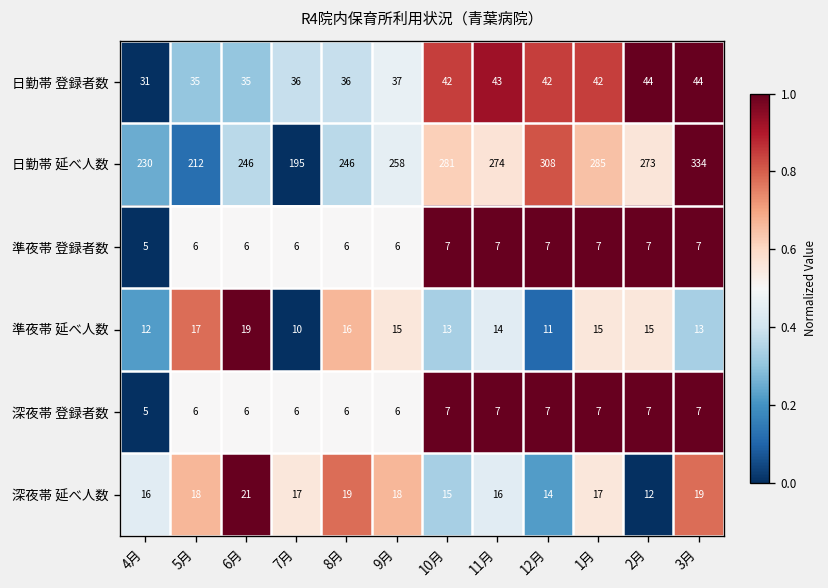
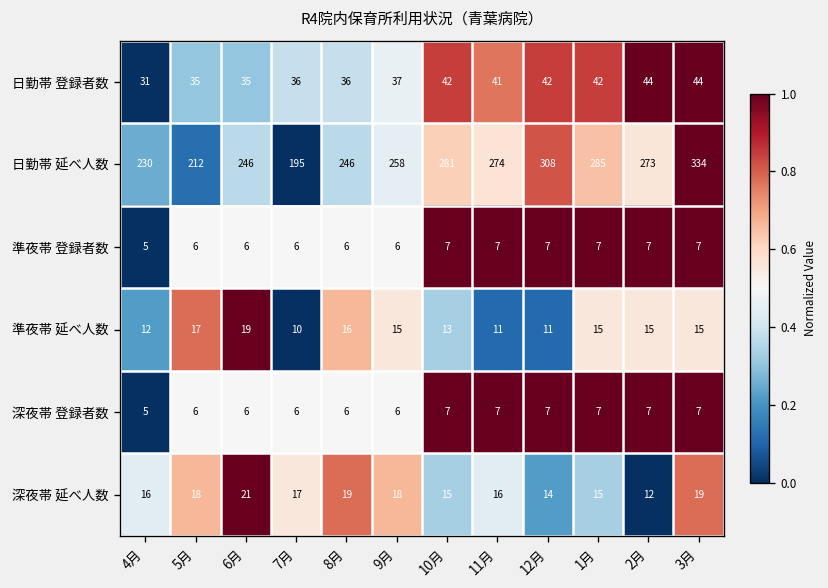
日勤帯 登録者数, 11月: 43 -> 41
準夜帯 延べ人数, 11月: 14 -> 11
準夜帯 延べ人数, 3月: 13 -> 15
深夜帯 延べ人数, 1月: 17 -> 15
